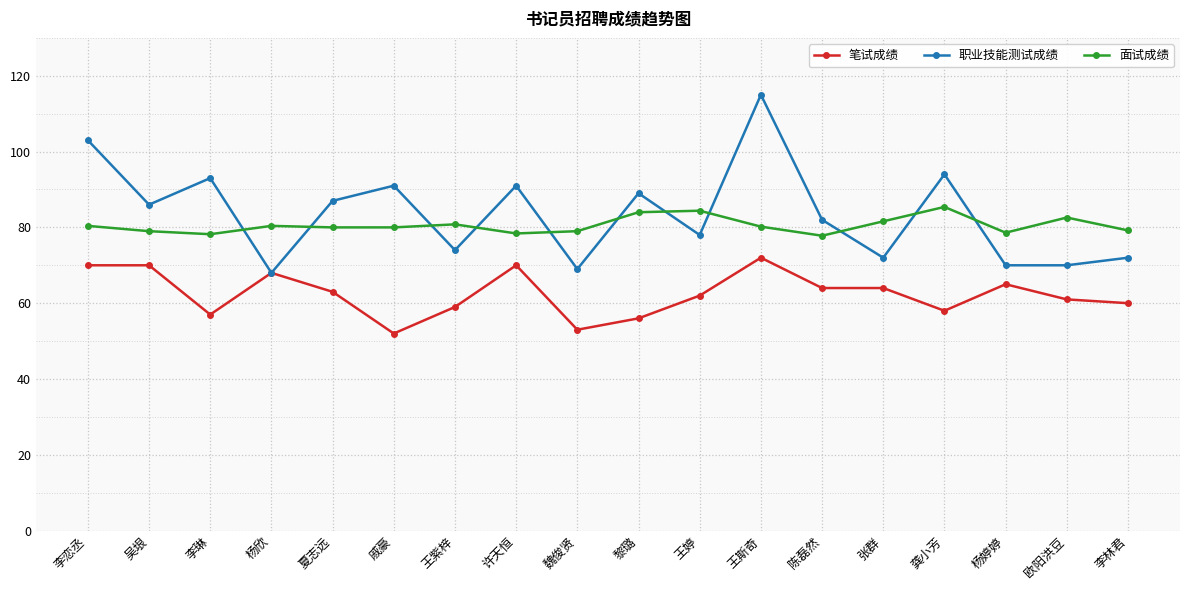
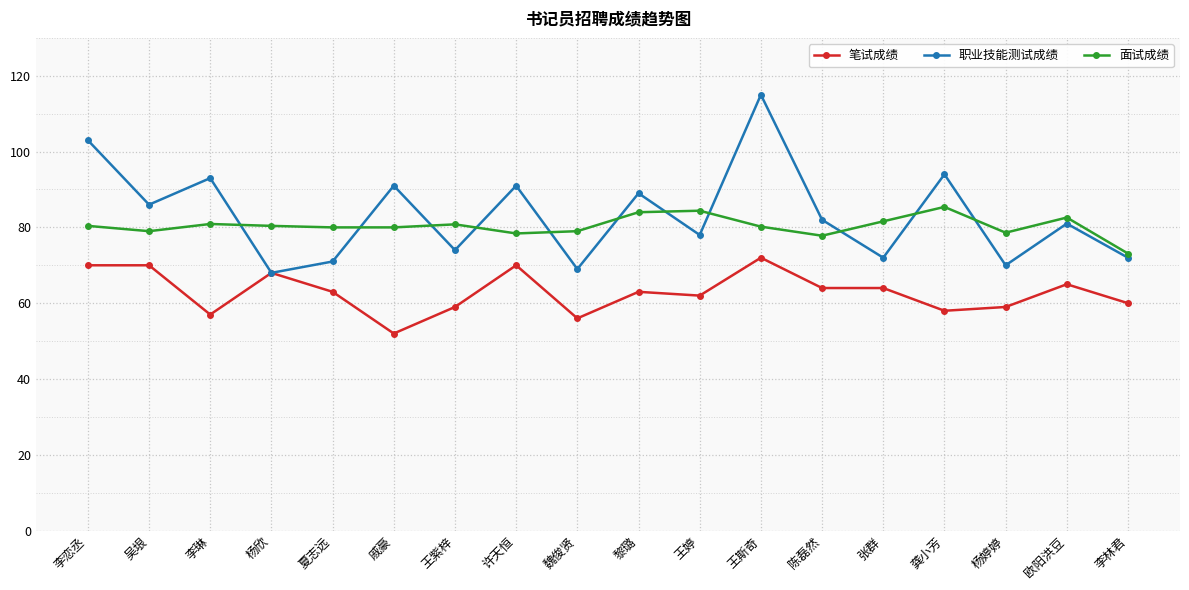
面试成绩, 李琳: 78 -> 81
职业技能测试成绩, 夏志远: 87 -> 71
笔试成绩, 魏俊贤: 53 -> 56
笔试成绩, 黎璐: 56 -> 63
笔试成绩, 杨婷婷: 65 -> 59
笔试成绩, 欧阳洪豆: 61 -> 65
职业技能测试成绩, 欧阳洪豆: 70 -> 81
面试成绩, 李林君: 79 -> 73
